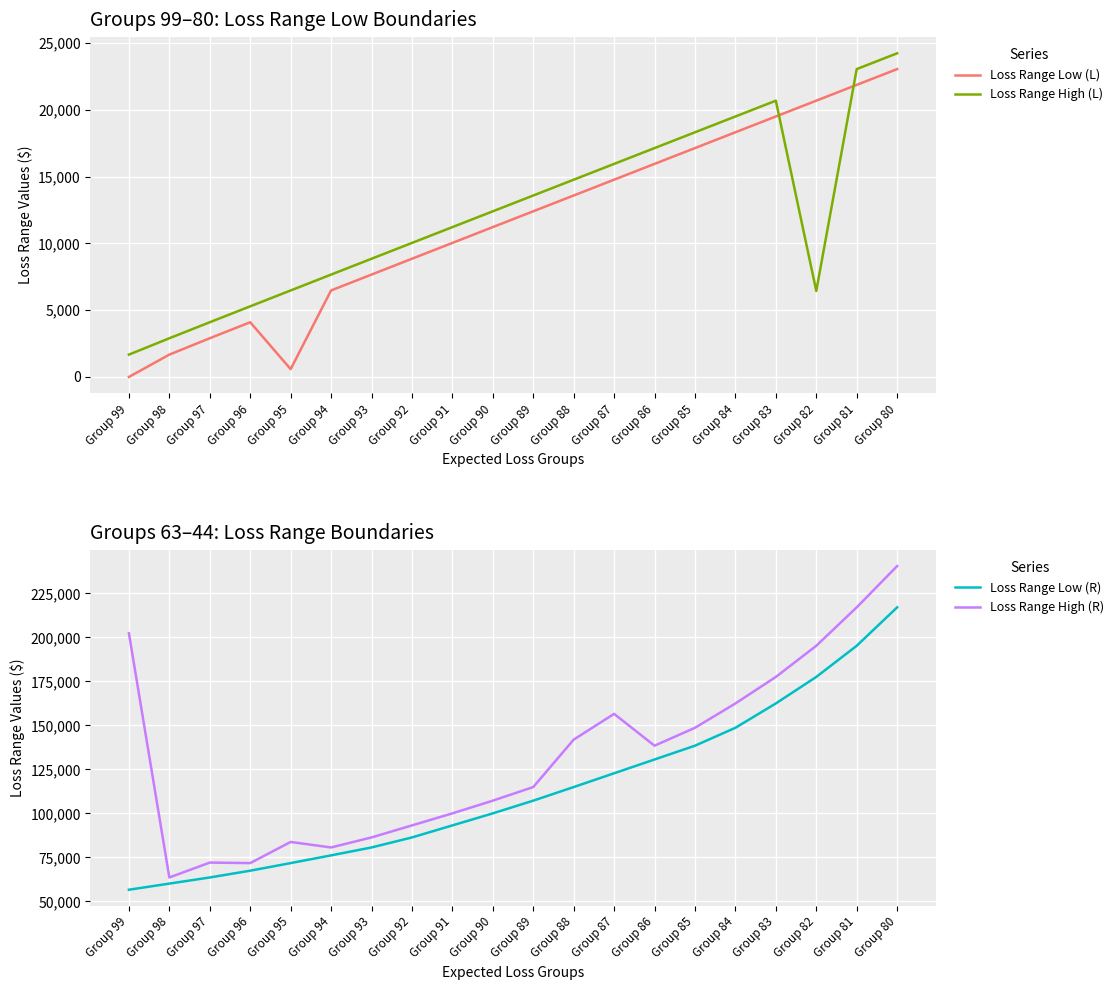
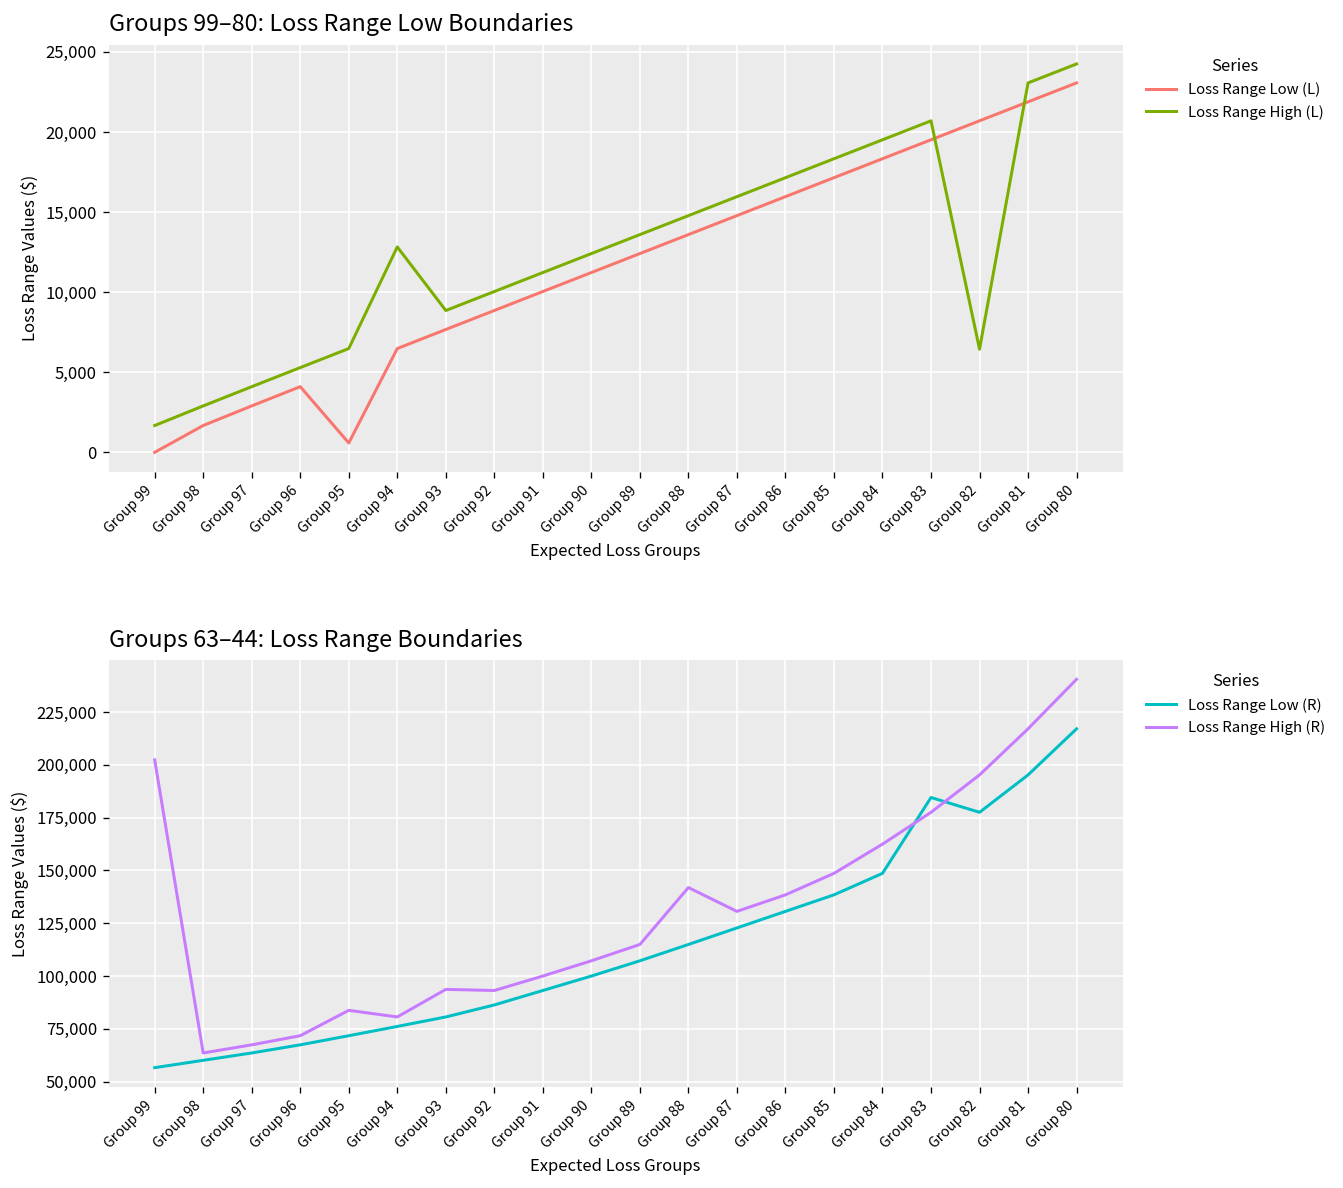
Groups 99–80: Loss Range Low Boundaries, Loss Range High (L), Group 94: 7,700 -> 12,800
Groups 63–44: Loss Range Boundaries, Loss Range High (R), Group 97: 72,000 -> 67,000
Groups 63–44: Loss Range Boundaries, Loss Range High (R), Group 93: 86,000 -> 94,000
Groups 63–44: Loss Range Boundaries, Loss Range High (R), Group 87: 157,000 -> 131,000
Groups 63–44: Loss Range Boundaries, Loss Range Low (R), Group 83: 162,000 -> 185,000
